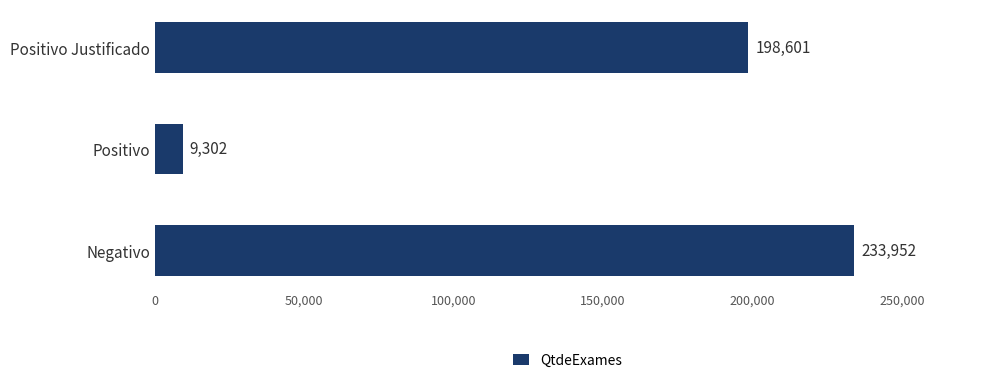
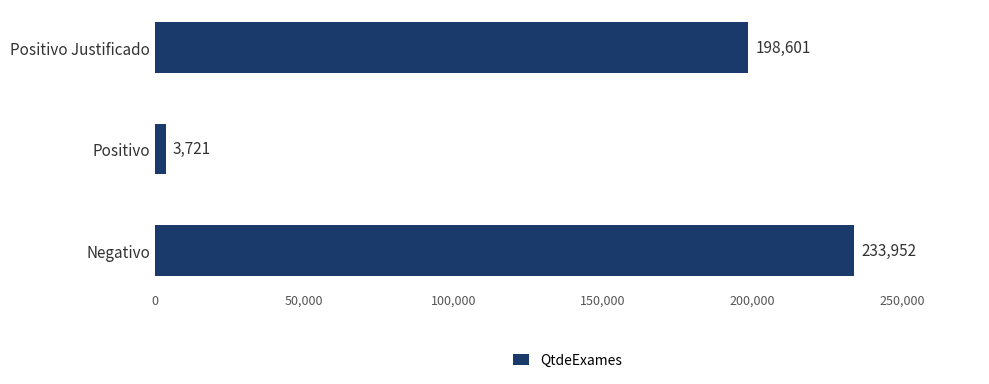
Positivo: 9,302 -> 3,721
